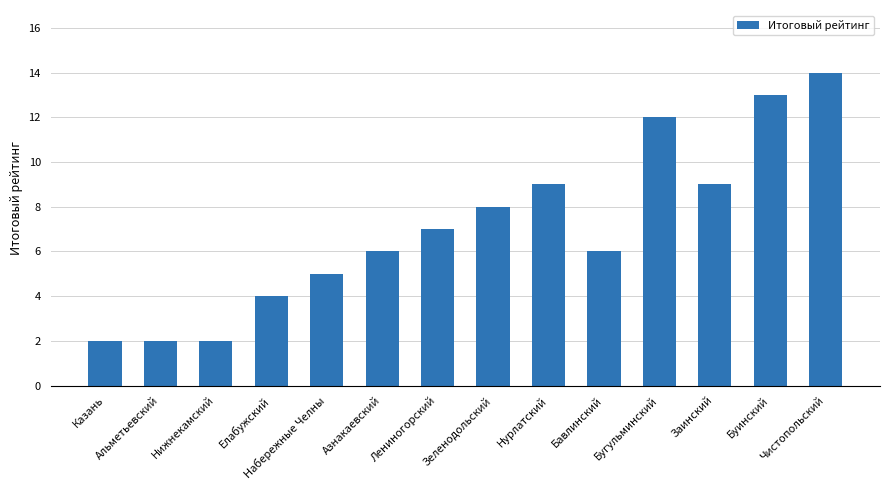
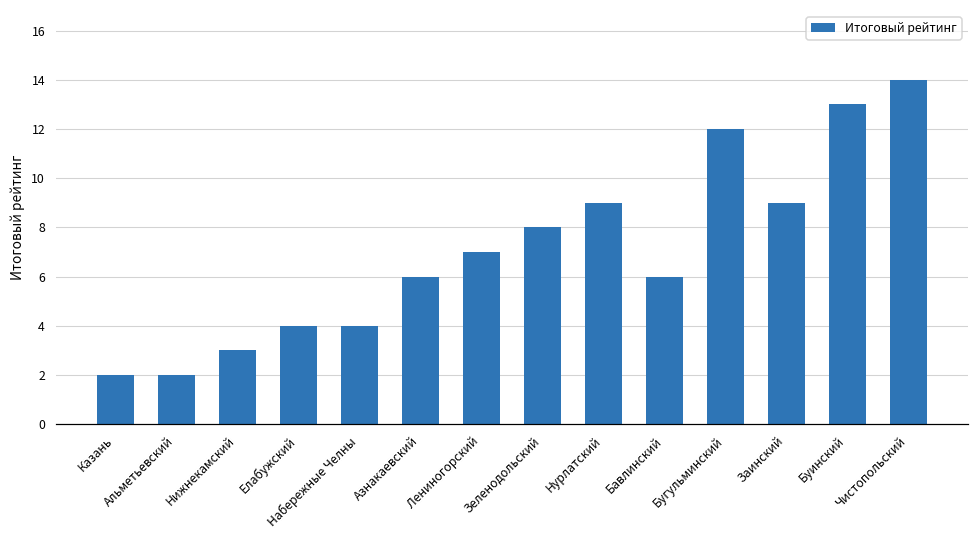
Нижнекамский: 2 -> 3
Набережные Челны: 5 -> 4
